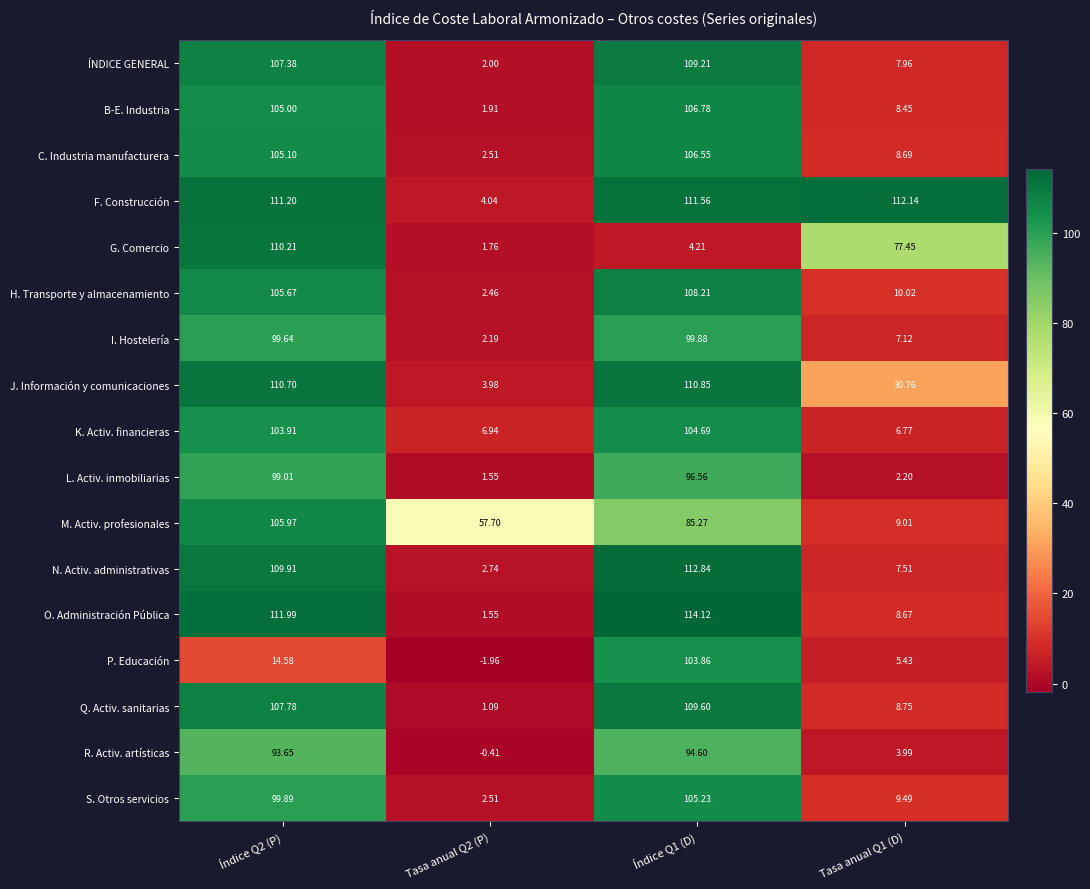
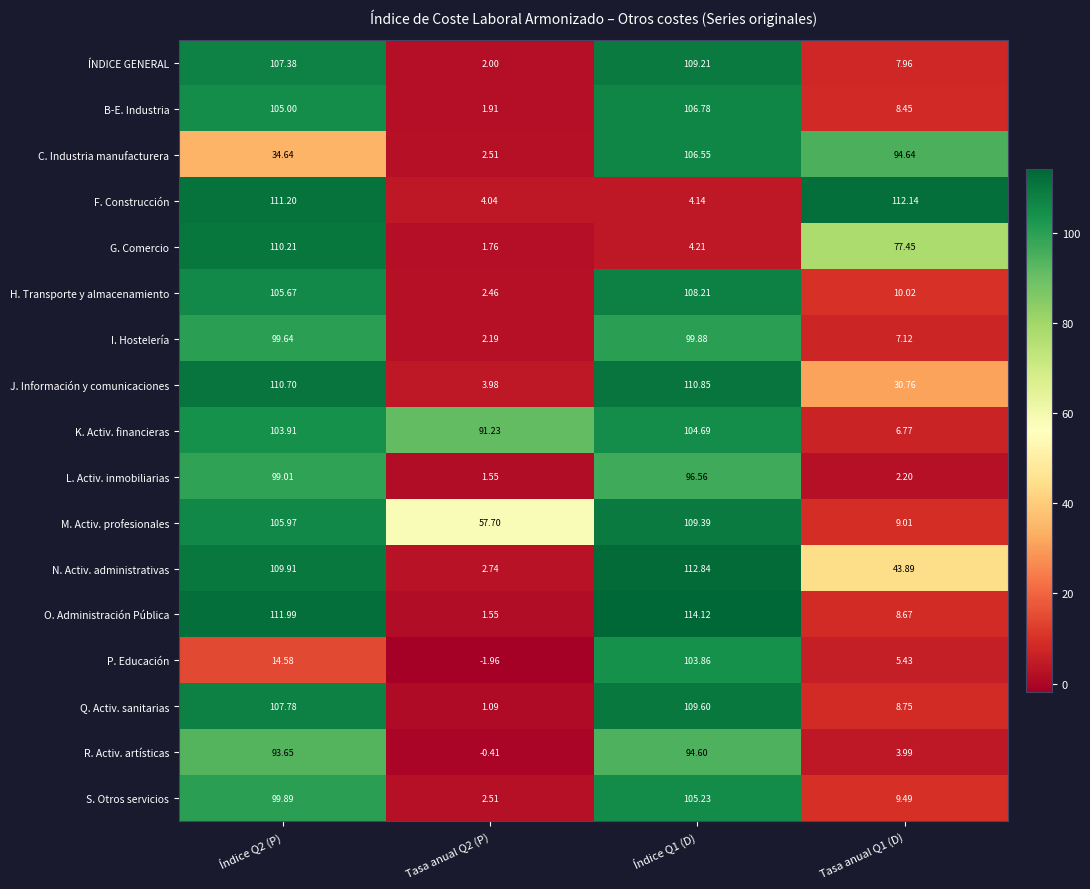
C. Industria manufacturera, Índice Q2 (P): 105.10 -> 34.64
C. Industria manufacturera, Tasa anual Q1 (D): 8.69 -> 94.64
F. Construcción, Índice Q1 (D): 111.56 -> 4.14
K. Activ. financieras, Tasa anual Q2 (P): 6.94 -> 91.23
M. Activ. profesionales, Índice Q1 (D): 85.27 -> 109.39
N. Activ. administrativas, Tasa anual Q1 (D): 7.51 -> 43.89
